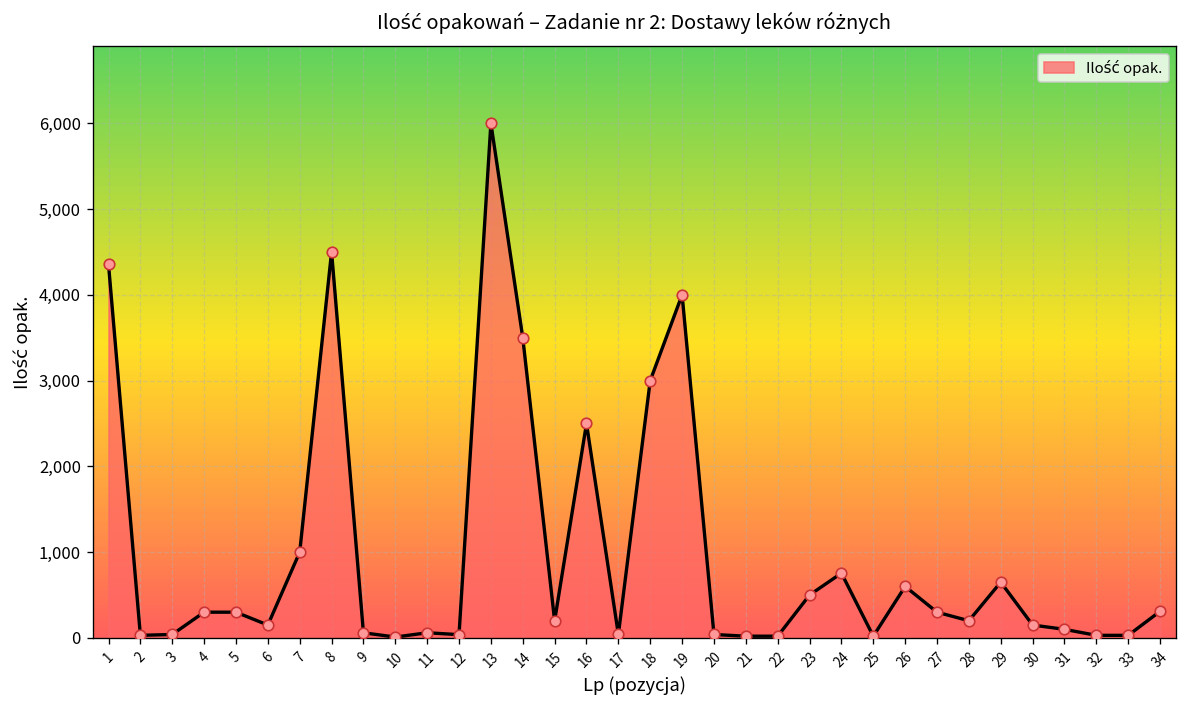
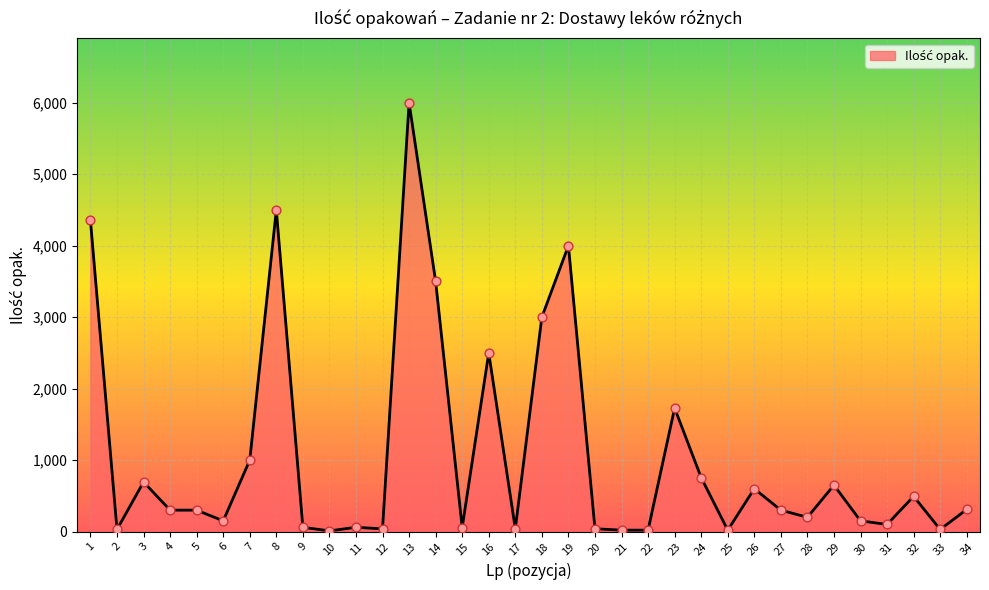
3: 0 -> 700
15: 200 -> 100
23: 500 -> 1,700
32: 0 -> 500
